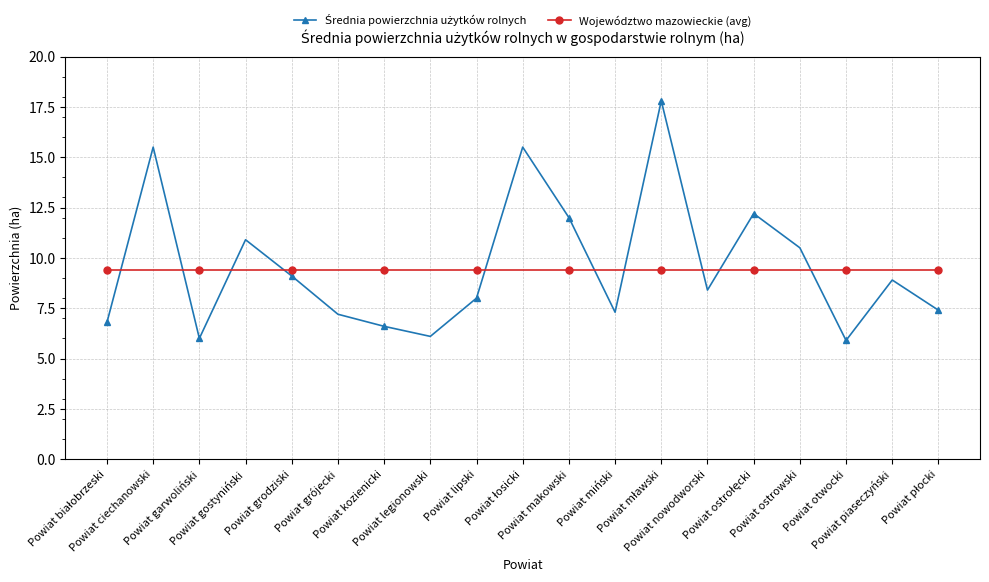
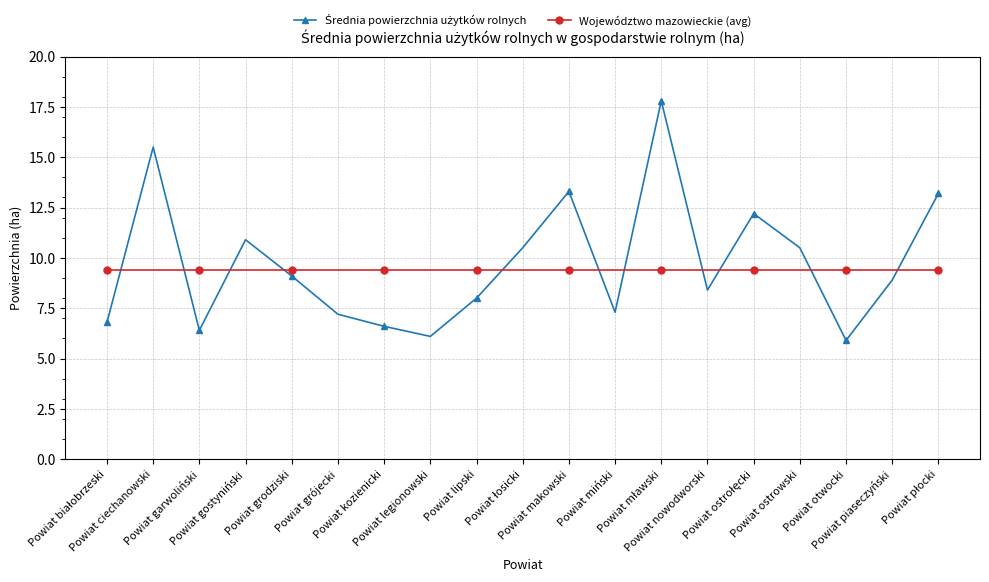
Średnia powierzchnia użytków rolnych, Powiat garwoliński: 6.0 -> 6.4
Średnia powierzchnia użytków rolnych, Powiat łosicki: 15.5 -> 10.5
Średnia powierzchnia użytków rolnych, Powiat makowski: 12.0 -> 13.3
Średnia powierzchnia użytków rolnych, Powiat płocki: 7.4 -> 13.2
